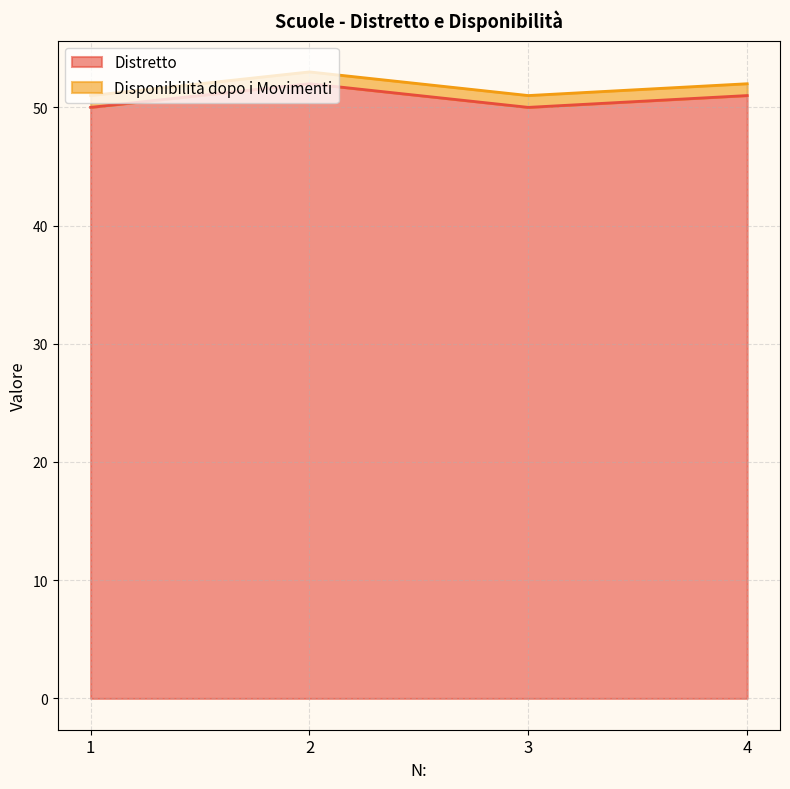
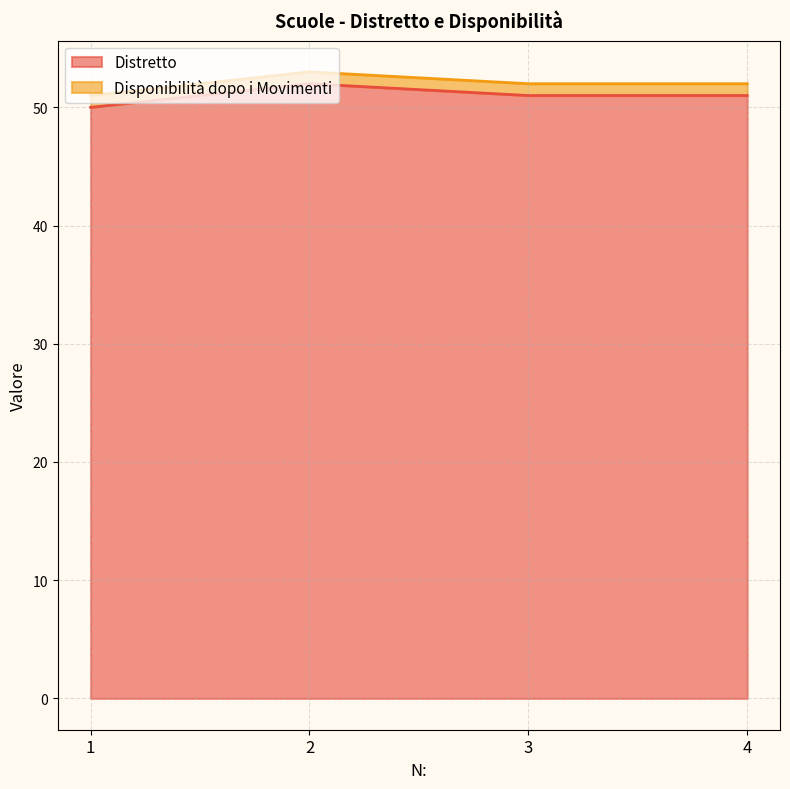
Distretto, 3: 50 -> 51
